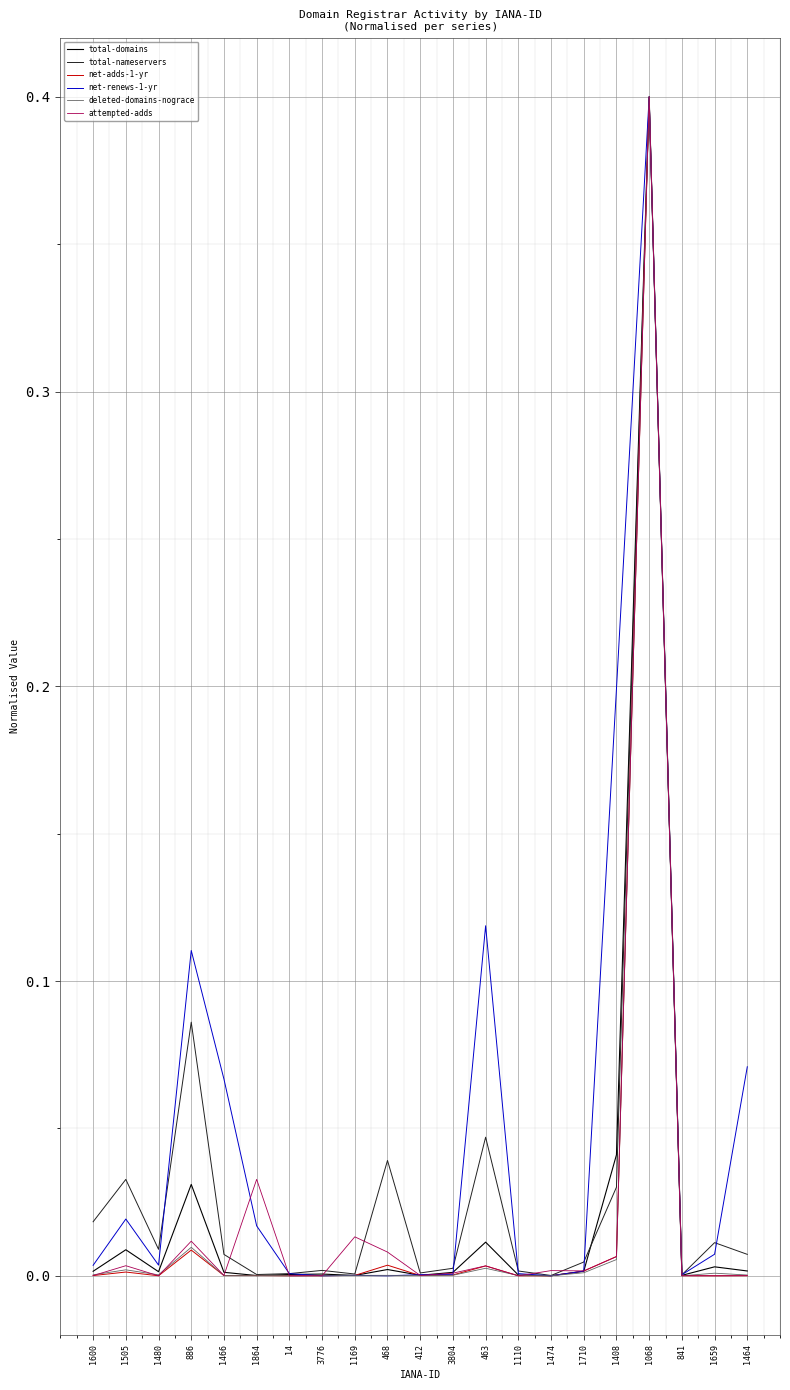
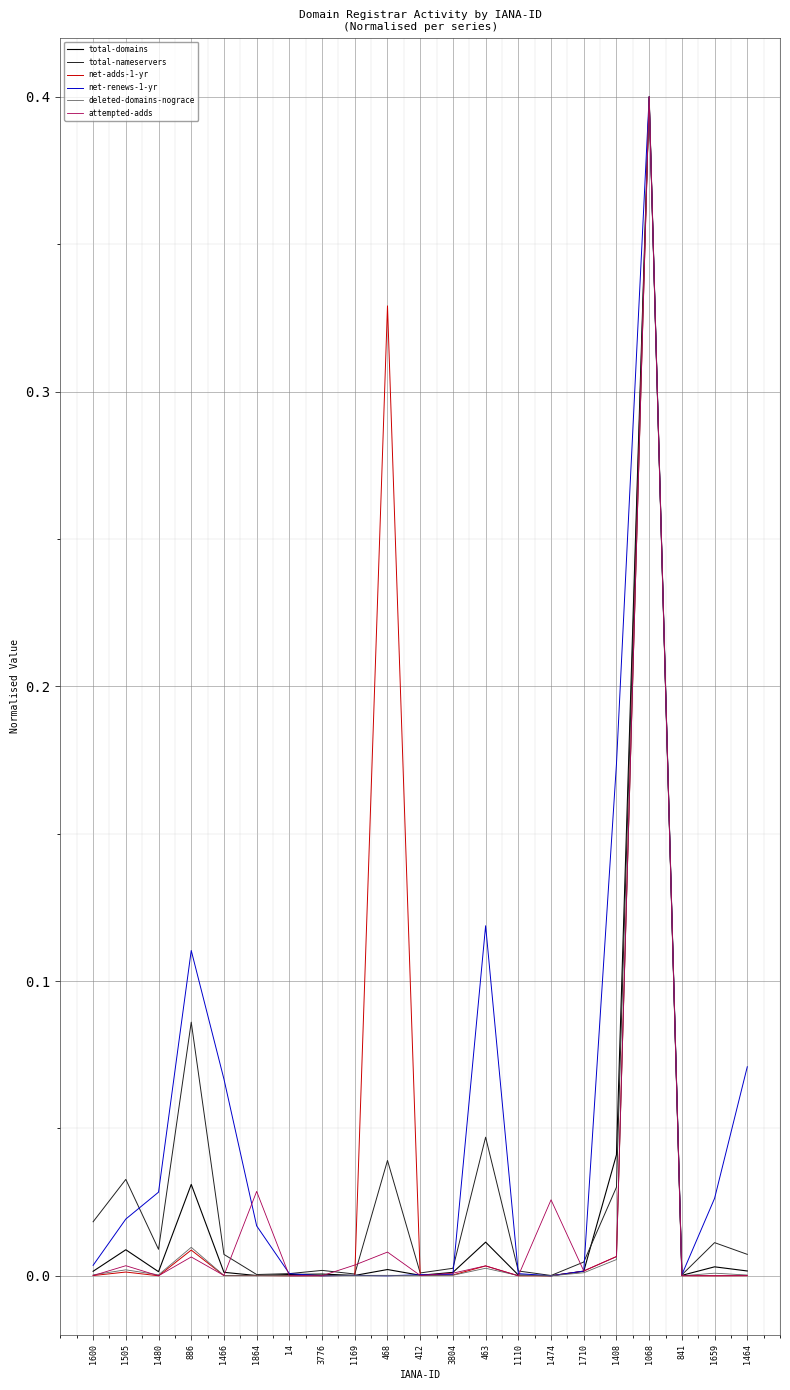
net-renews-1-yr, 1480: 0.004 -> 0.028
attempted-adds, 886: 0.012 -> 0.006
attempted-adds, 1864: 0.033 -> 0.029
attempted-adds, 1169: 0.013 -> 0.004
net-adds-1-yr, 468: 0.004 -> 0.329
attempted-adds, 1474: 0.002 -> 0.026
net-renews-1-yr, 1408: 0.199 -> 0.174
net-renews-1-yr, 1659: 0.007 -> 0.026
